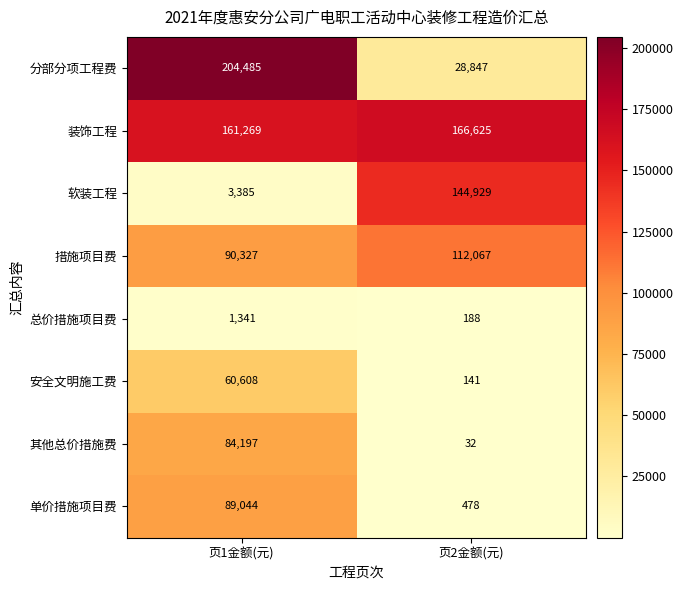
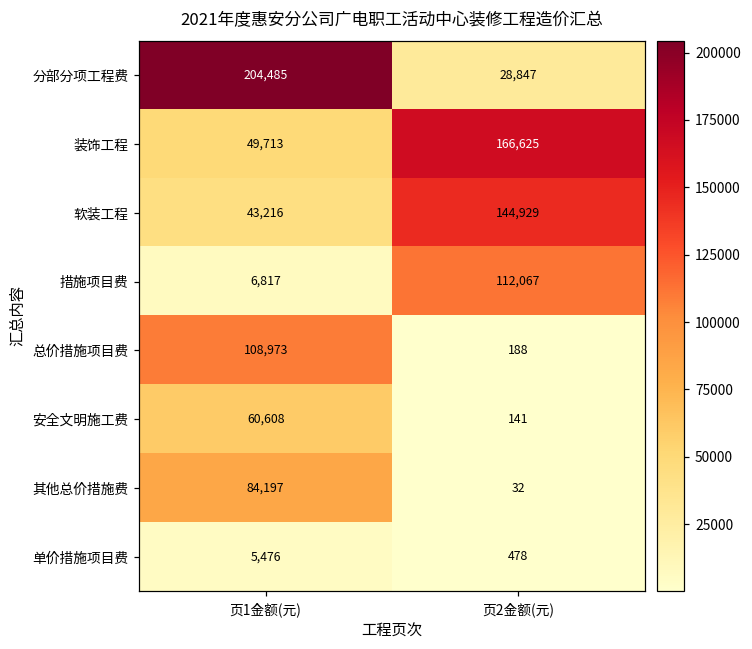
装饰工程, 页1金额(元): 161,269 -> 49,713
软装工程, 页1金额(元): 3,385 -> 43,216
措施项目费, 页1金额(元): 90,327 -> 6,817
总价措施项目费, 页1金额(元): 1,341 -> 108,973
单价措施项目费, 页1金额(元): 89,044 -> 5,476
